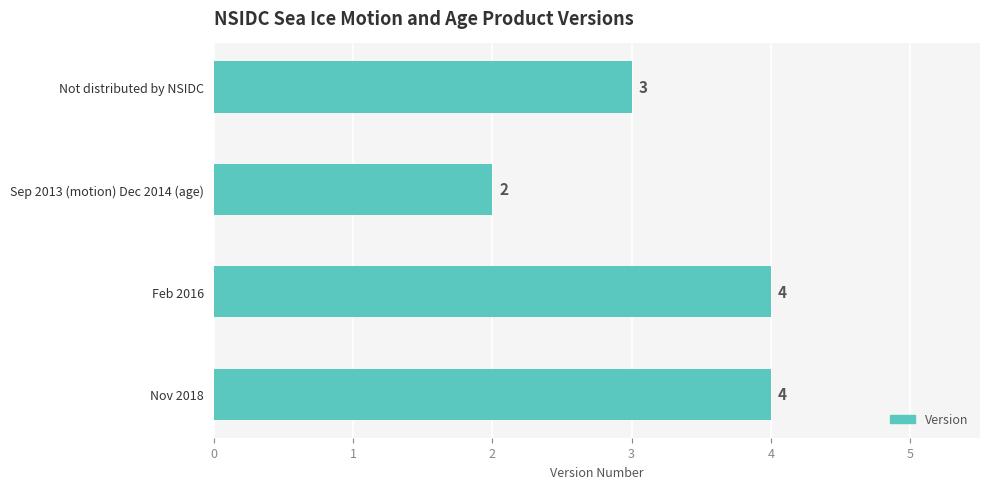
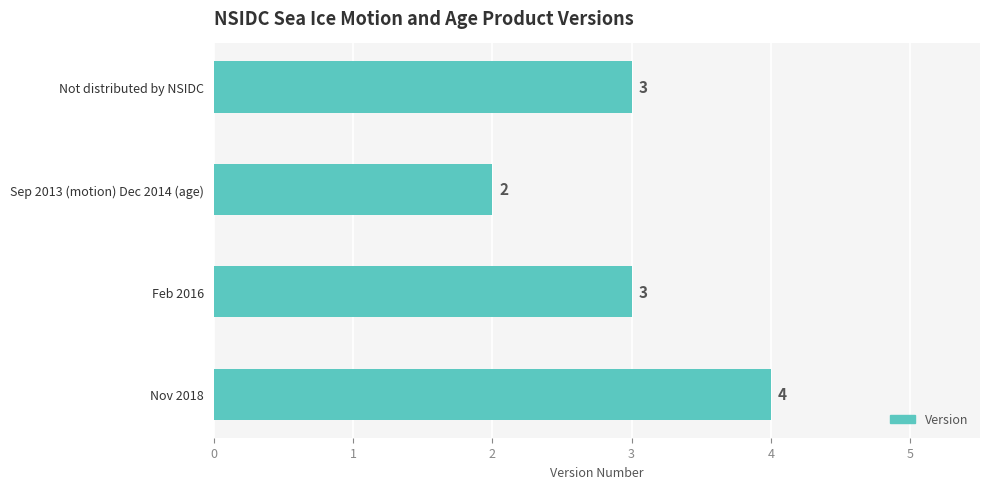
Feb 2016: 4 -> 3
